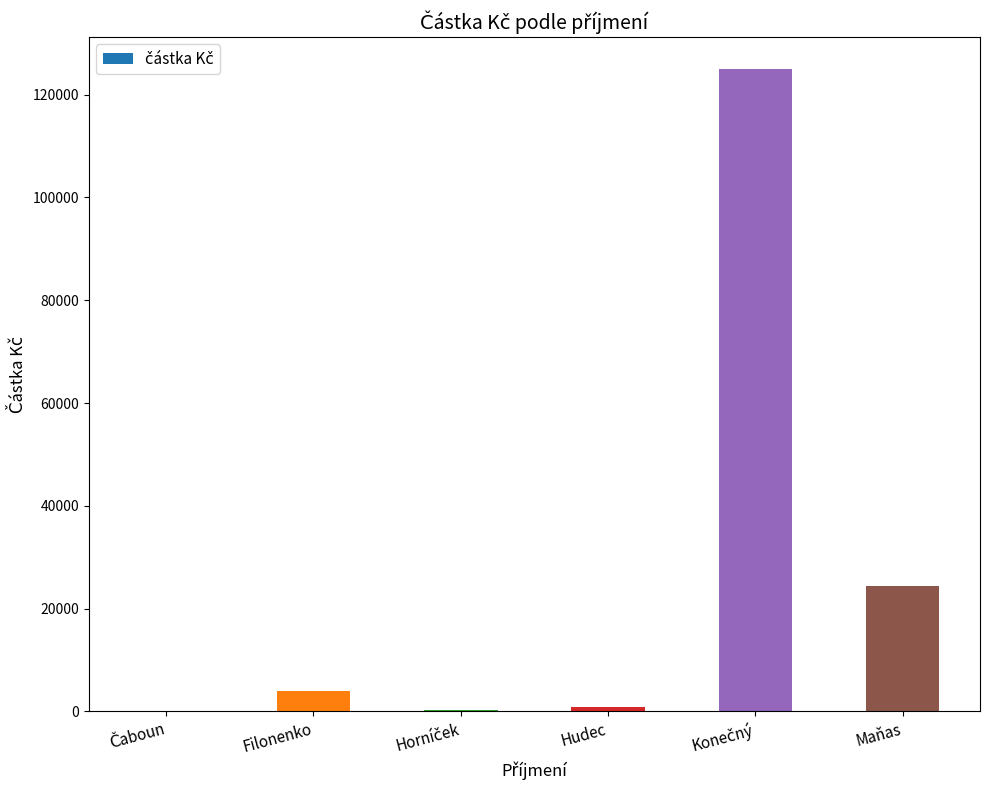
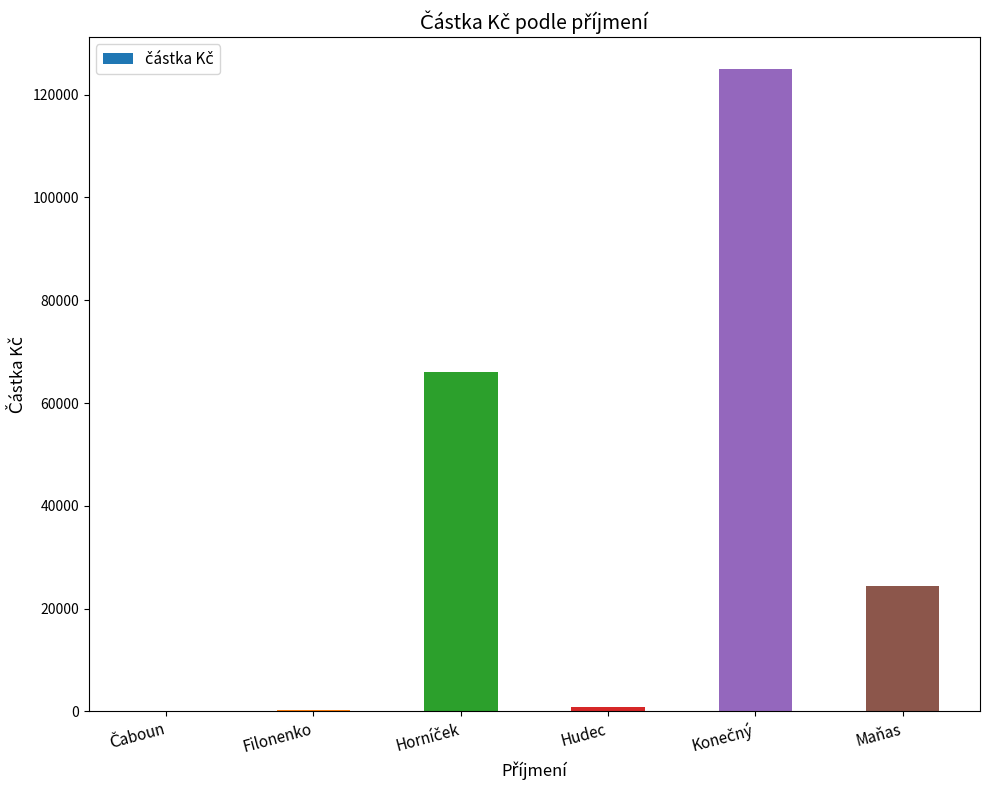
Filonenko: 4000 -> 0
Horníček: 0 -> 66000
